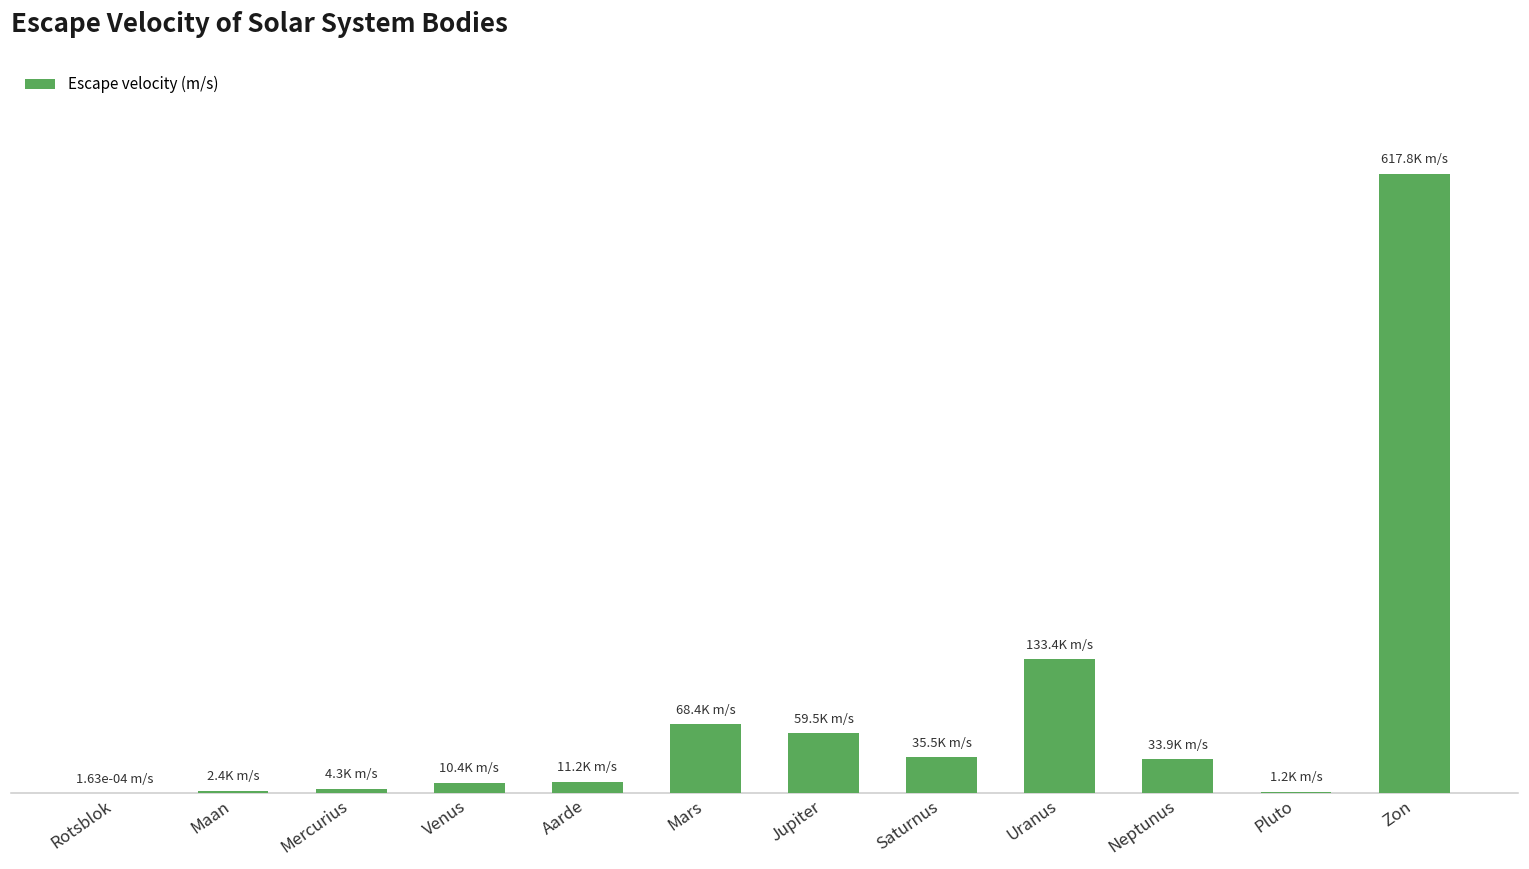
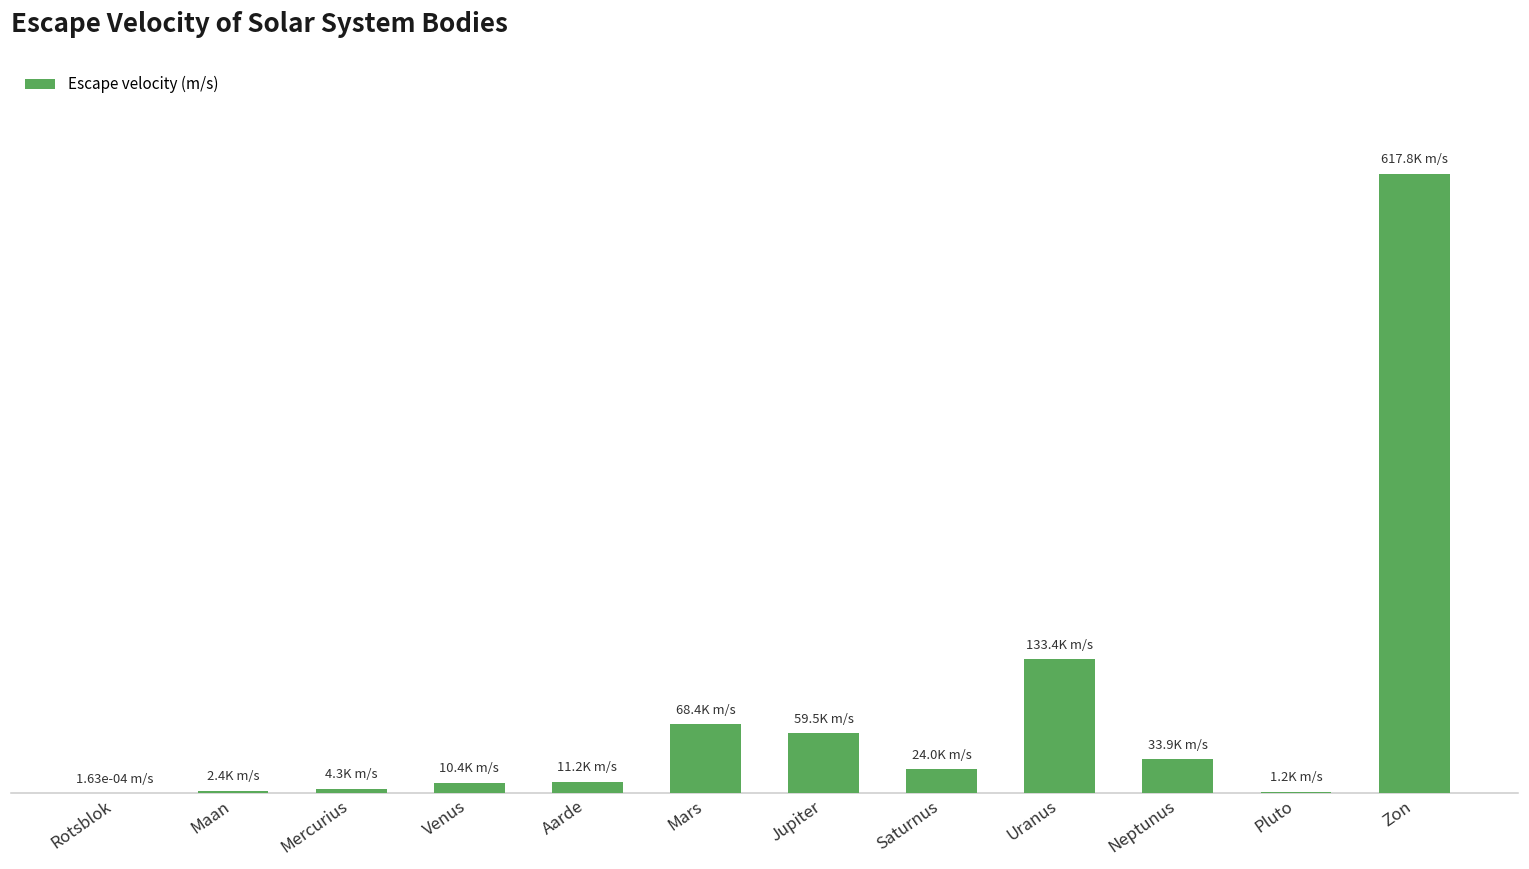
Saturnus: 35.5K -> 24.0K
